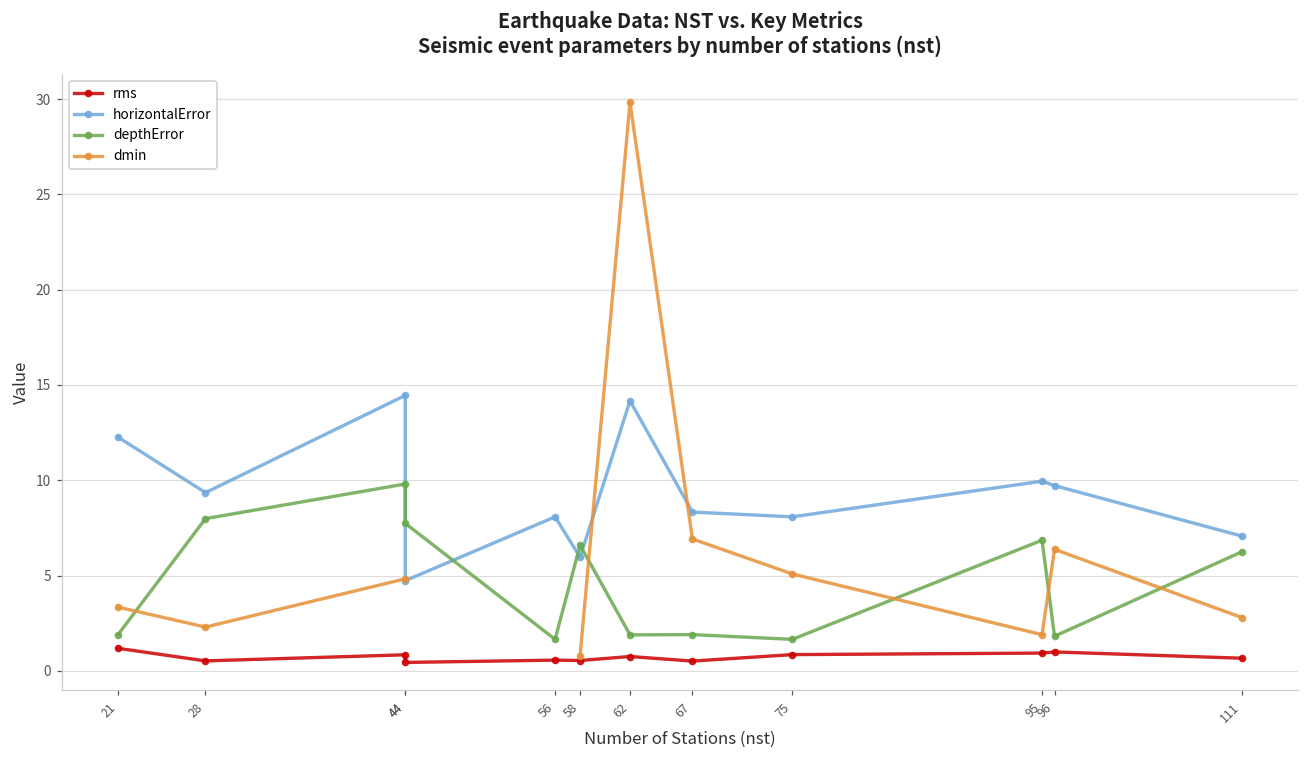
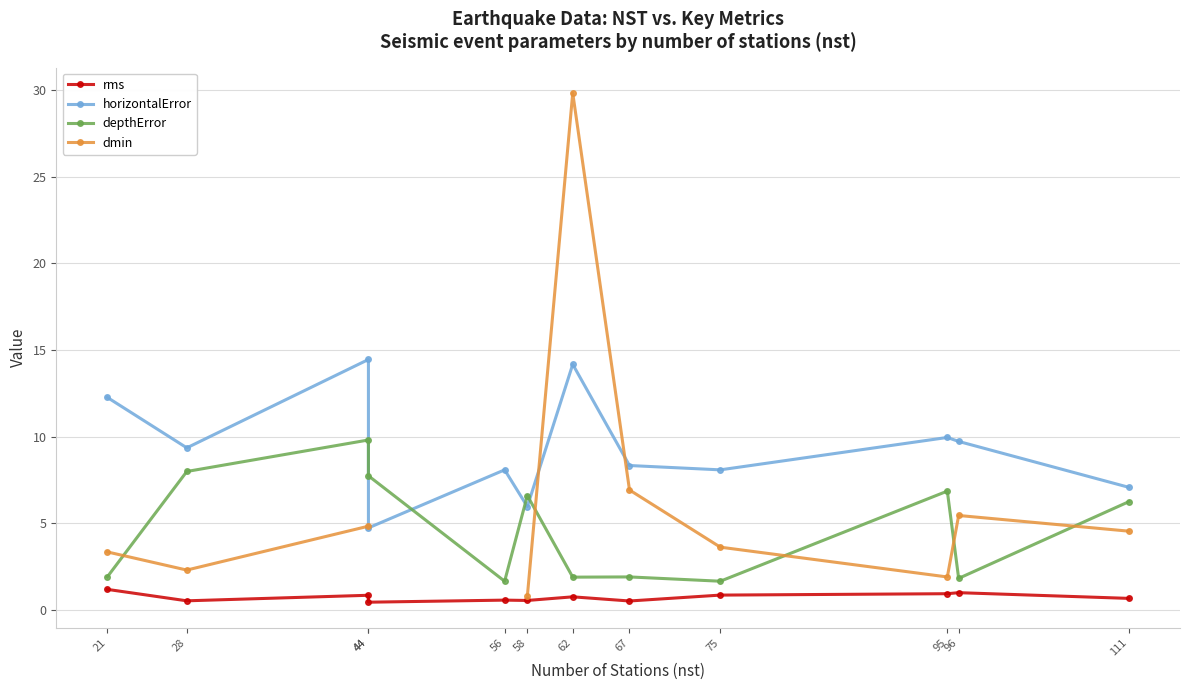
dmin, 75: 5.1 -> 3.6
dmin, 96: 6.4 -> 5.4
dmin, 111: 2.8 -> 4.5
